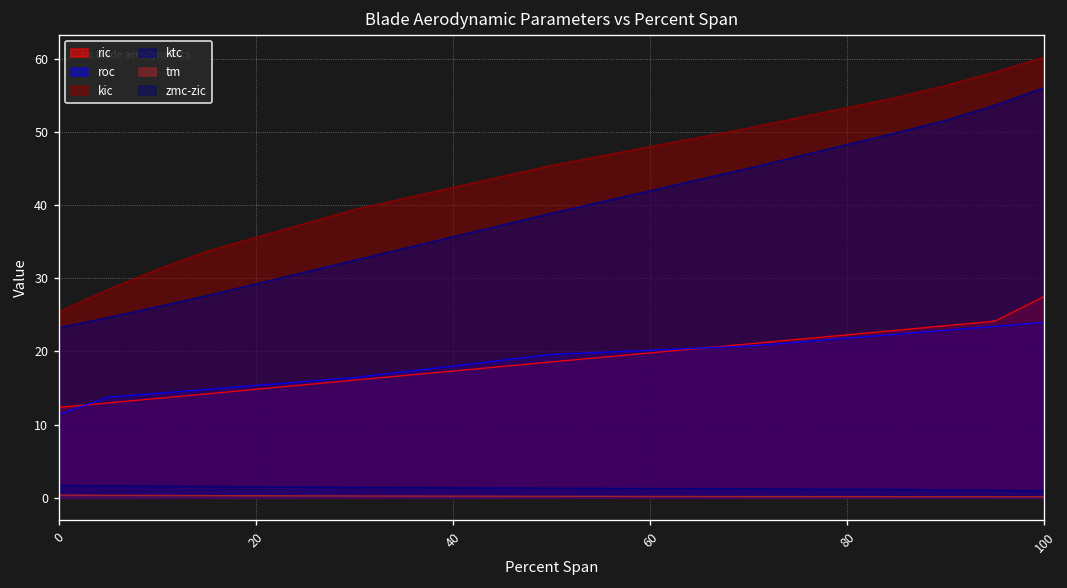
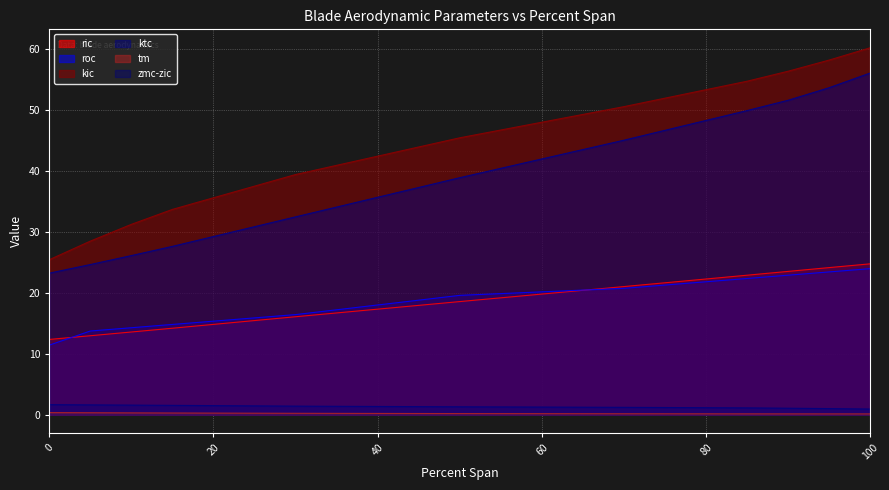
ric, 100: 28 -> 25
